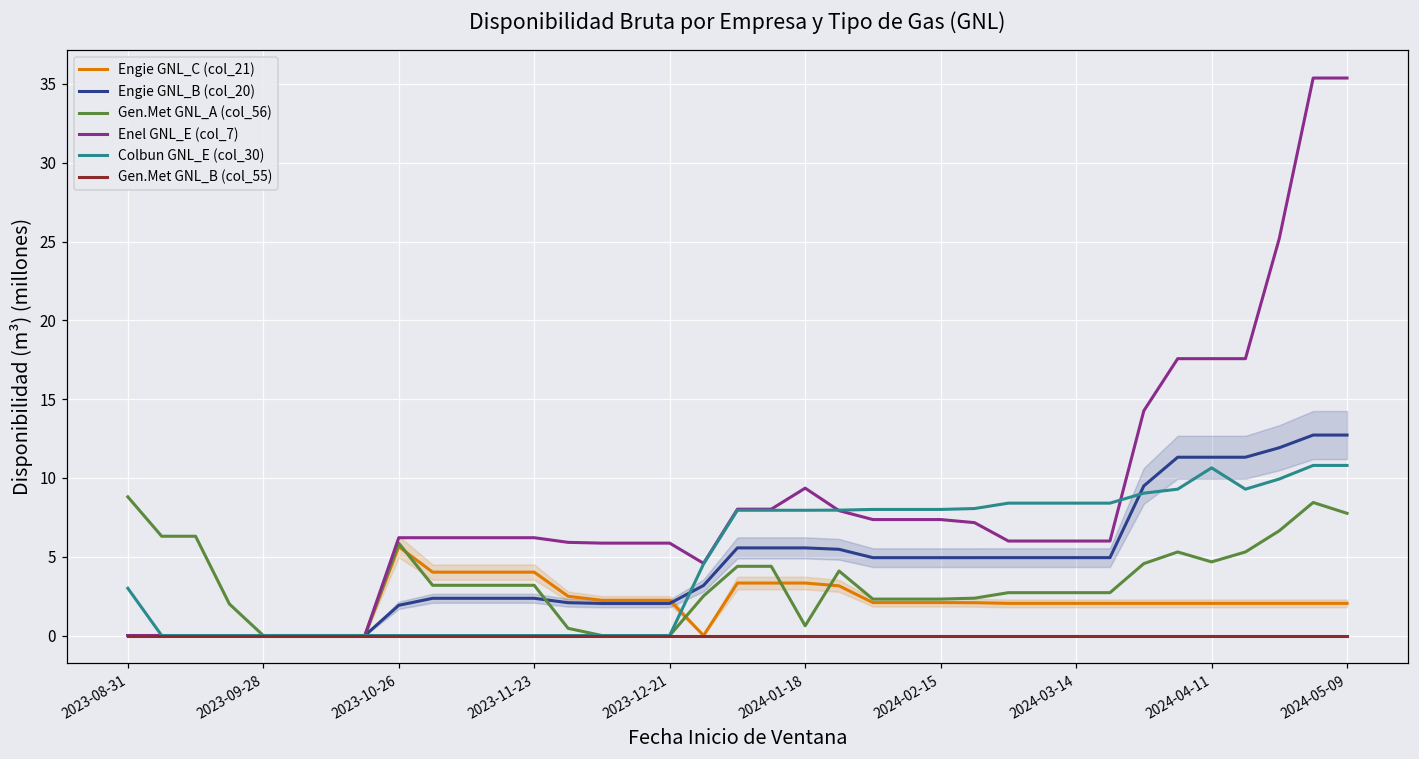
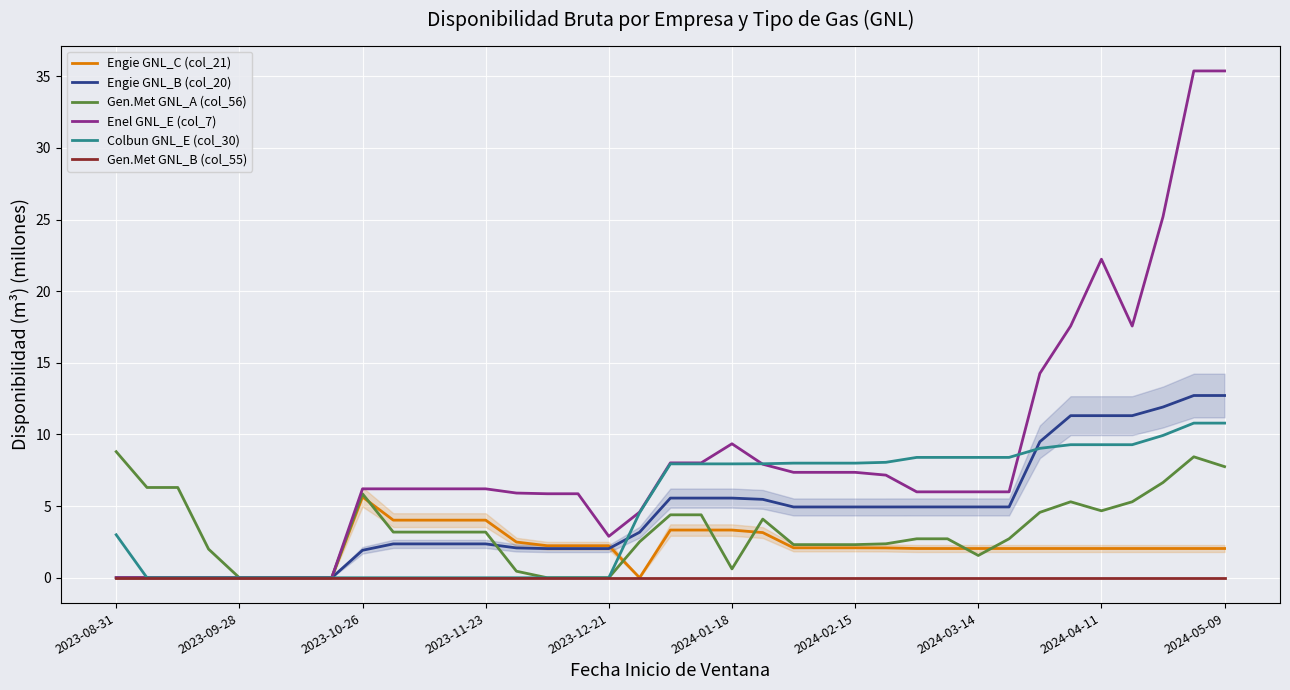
Enel GNL_E (col_7), 2023-12-21: 5.9 -> 2.9
Gen.Met GNL_A (col_56), 2024-03-14: 2.7 -> 1.6
Enel GNL_E (col_7), 2024-04-11: 17.6 -> 22.2
Colbun GNL_E (col_30), 2024-04-11: 10.6 -> 9.3
